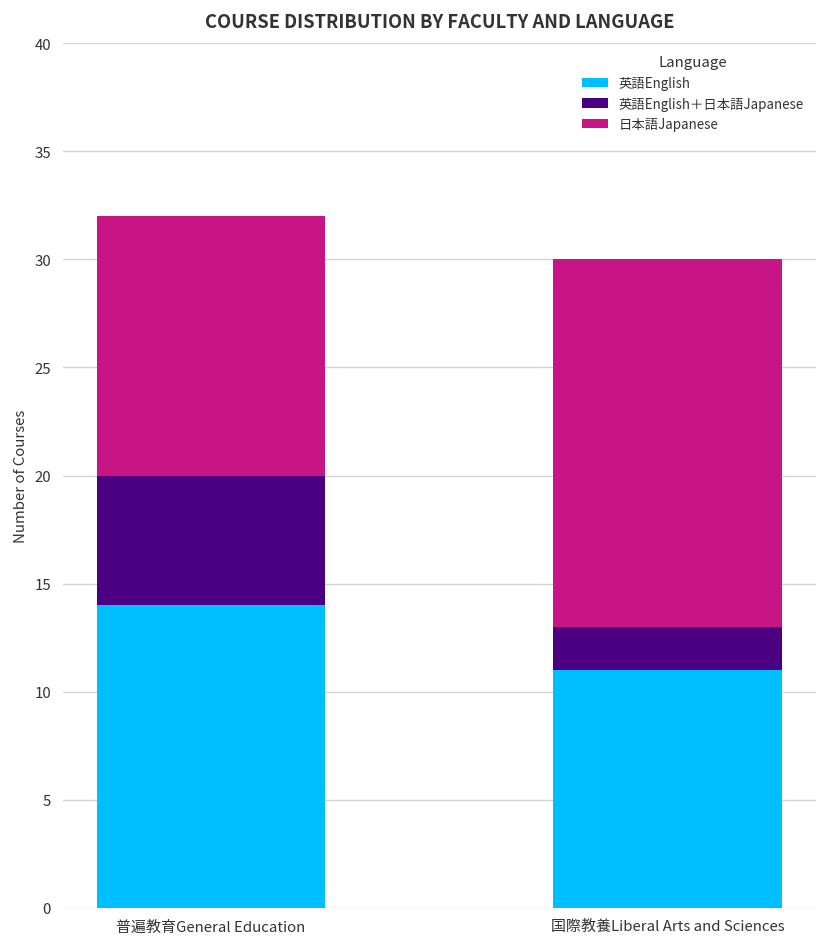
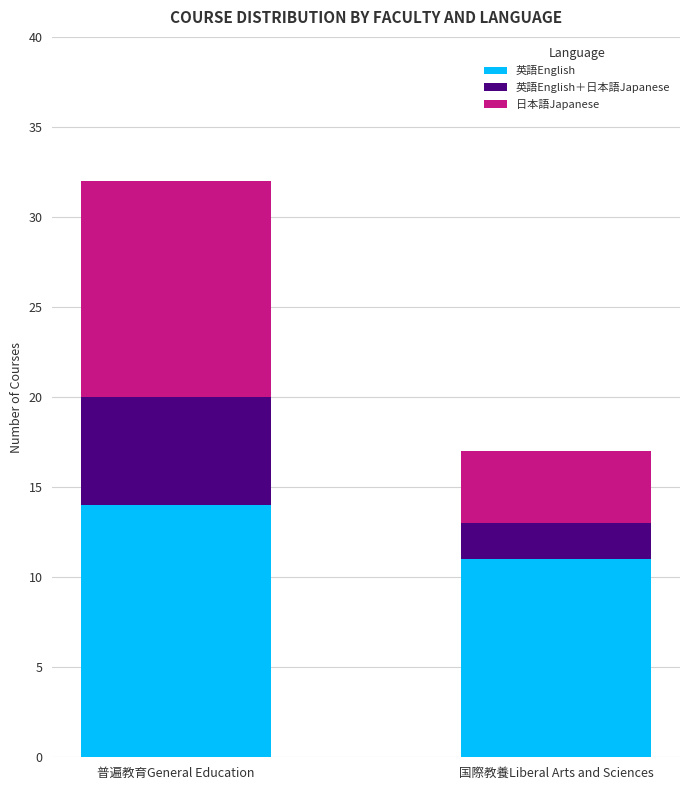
日本語Japanese, 国際教養Liberal Arts and Sciences: 17 -> 4
